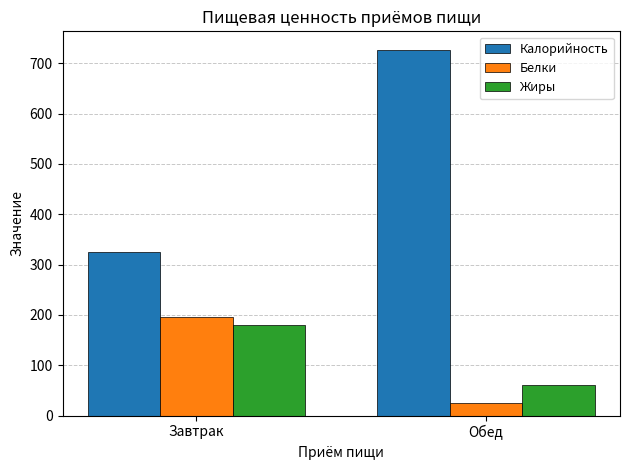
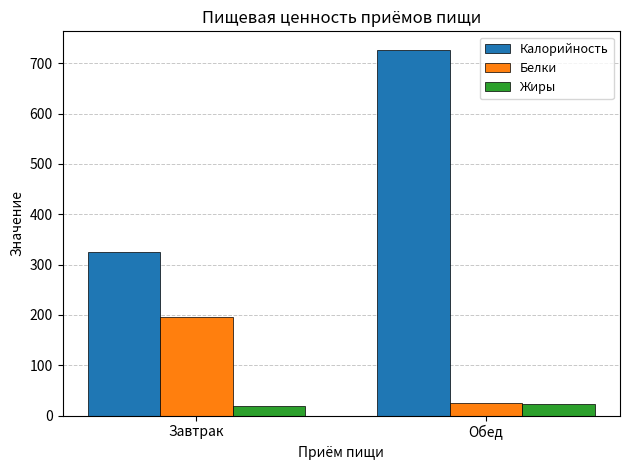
Жиры, Завтрак: 180 -> 20
Жиры, Обед: 60 -> 20
